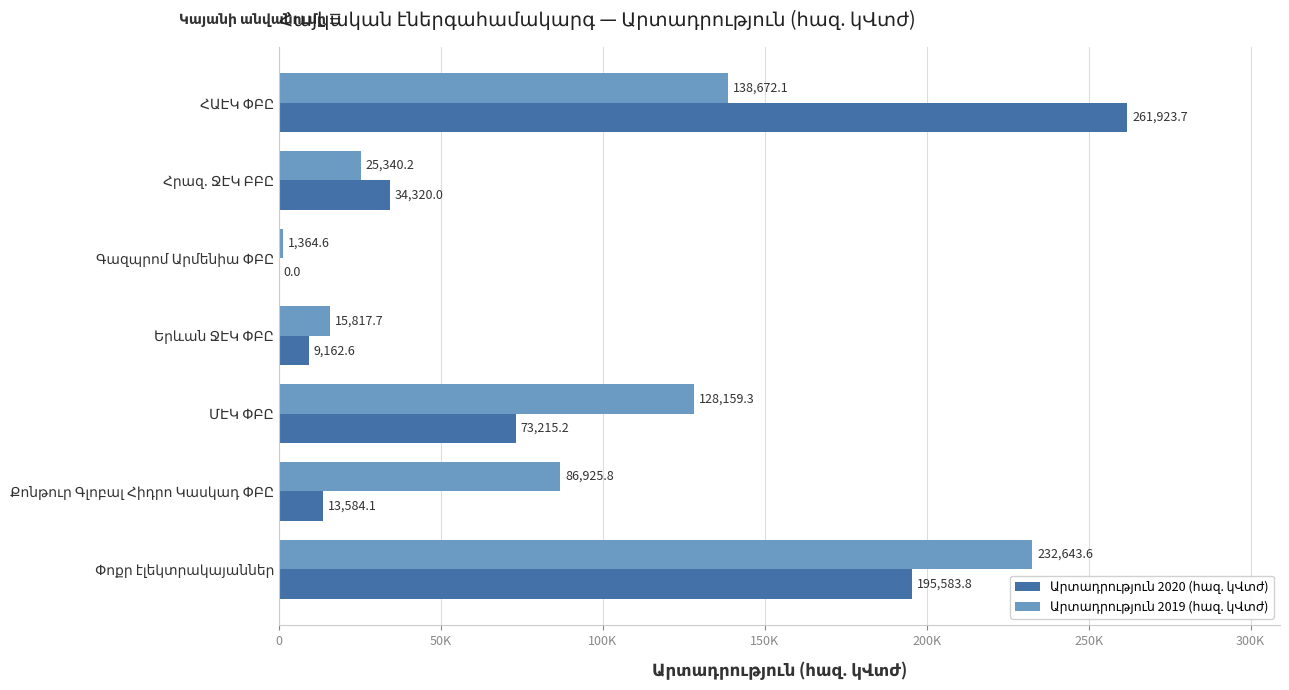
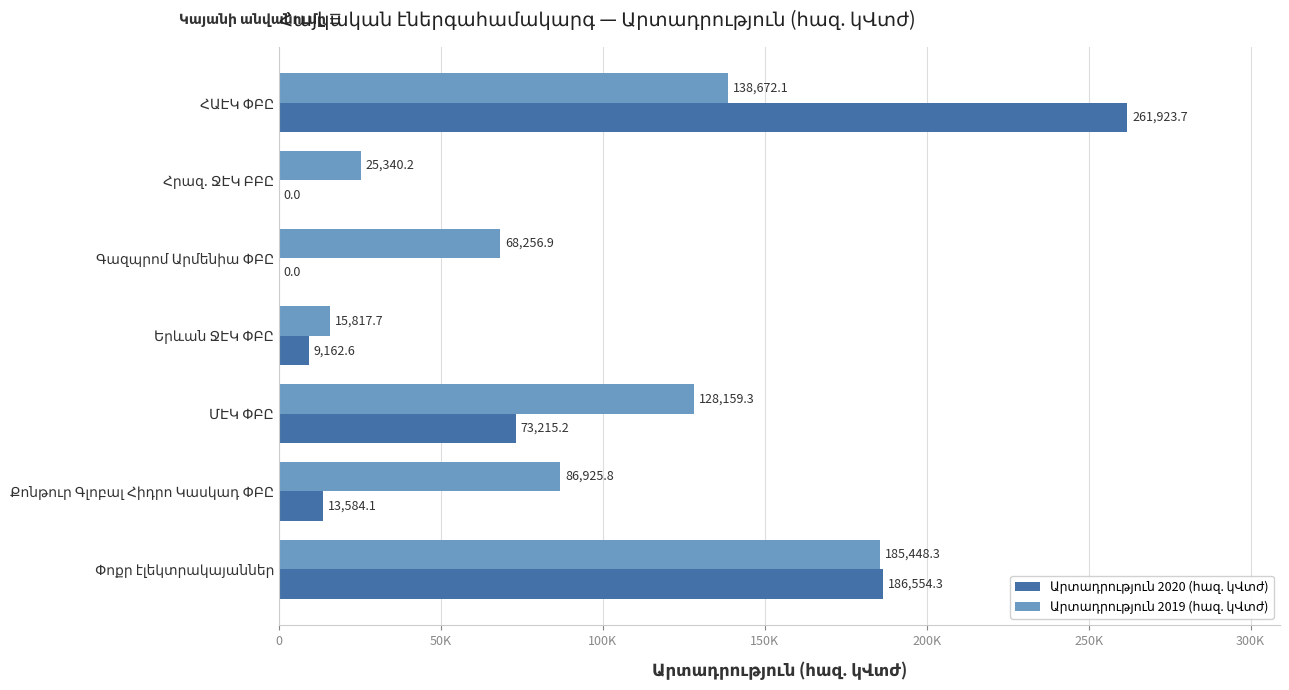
Արտադրություն 2020 (հազ. կՎտժ), Հրազ. ՋԷԿ ԲԲԸ: 34,320.0 -> 0.0
Արտադրություն 2019 (հազ. կՎտժ), Գազպրոմ Արմենիա ՓԲԸ: 1,364.6 -> 68,256.9
Արտադրություն 2019 (հազ. կՎտժ), Փոքր էլեկտրակայաններ: 232,643.6 -> 185,448.3
Արտադրություն 2020 (հազ. կՎտժ), Փոքր էլեկտրակայաններ: 195,583.8 -> 186,554.3
